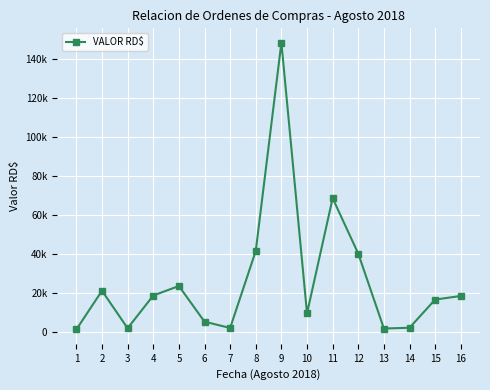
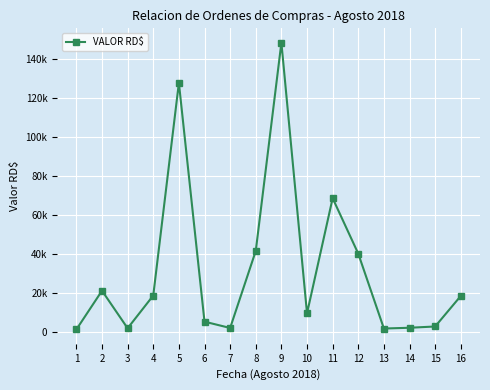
5: 24000 -> 128000
15: 17000 -> 3000
